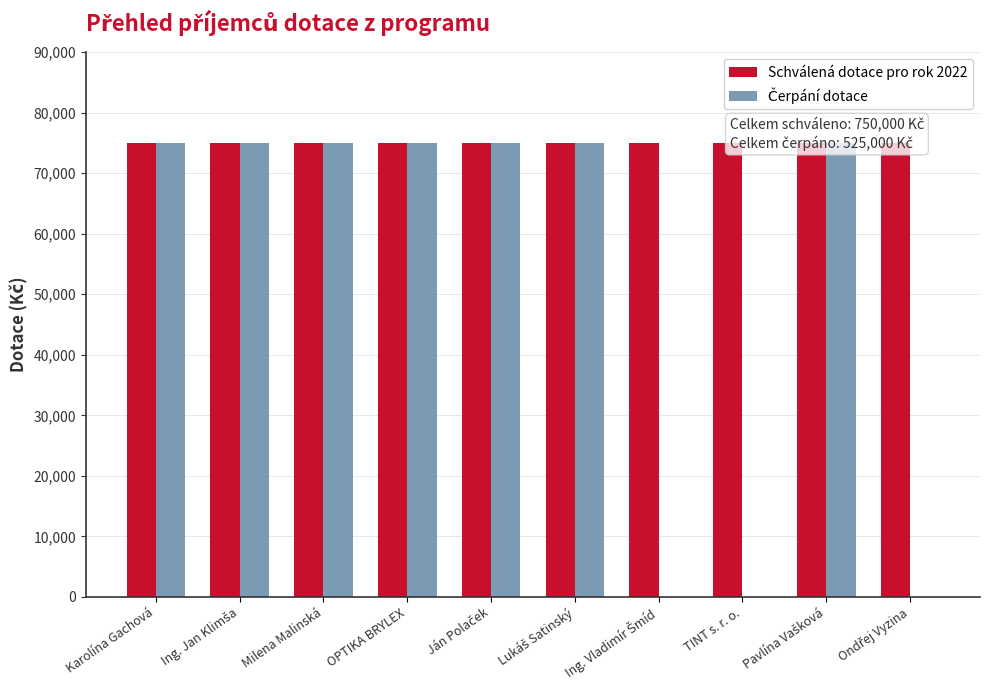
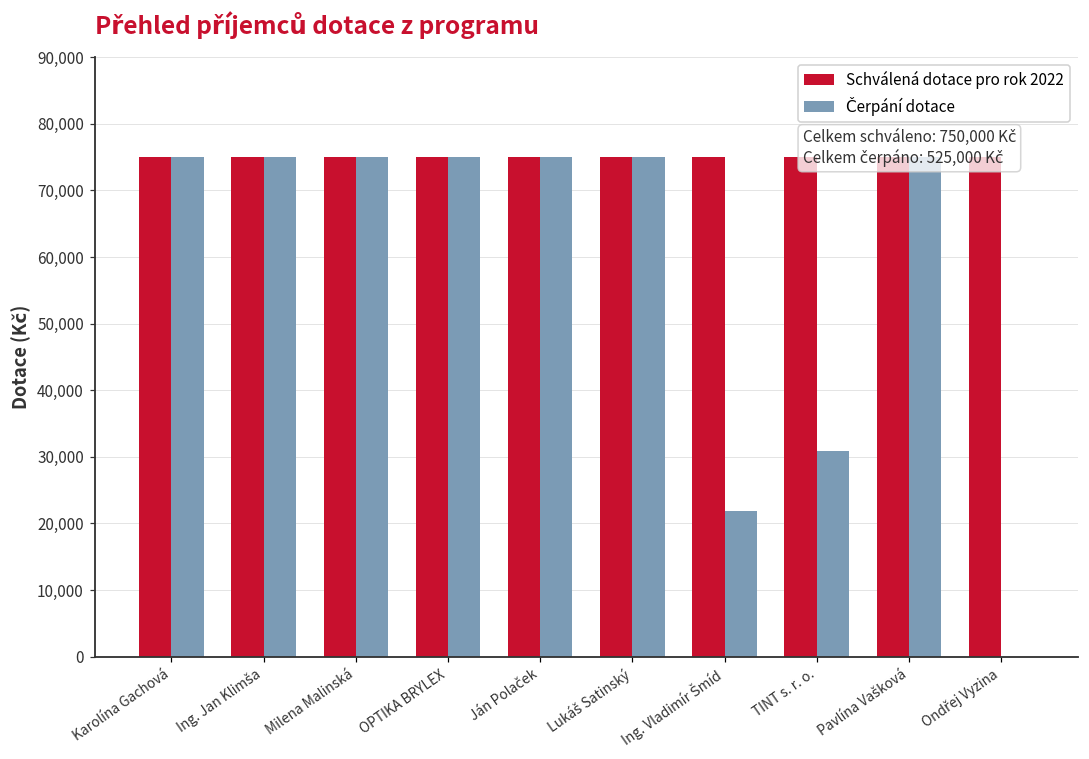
Čerpání dotace, Ing. Vladimír Šmíd: 0 -> 22,000
Čerpání dotace, TINT s. r. o.: 0 -> 31,000
